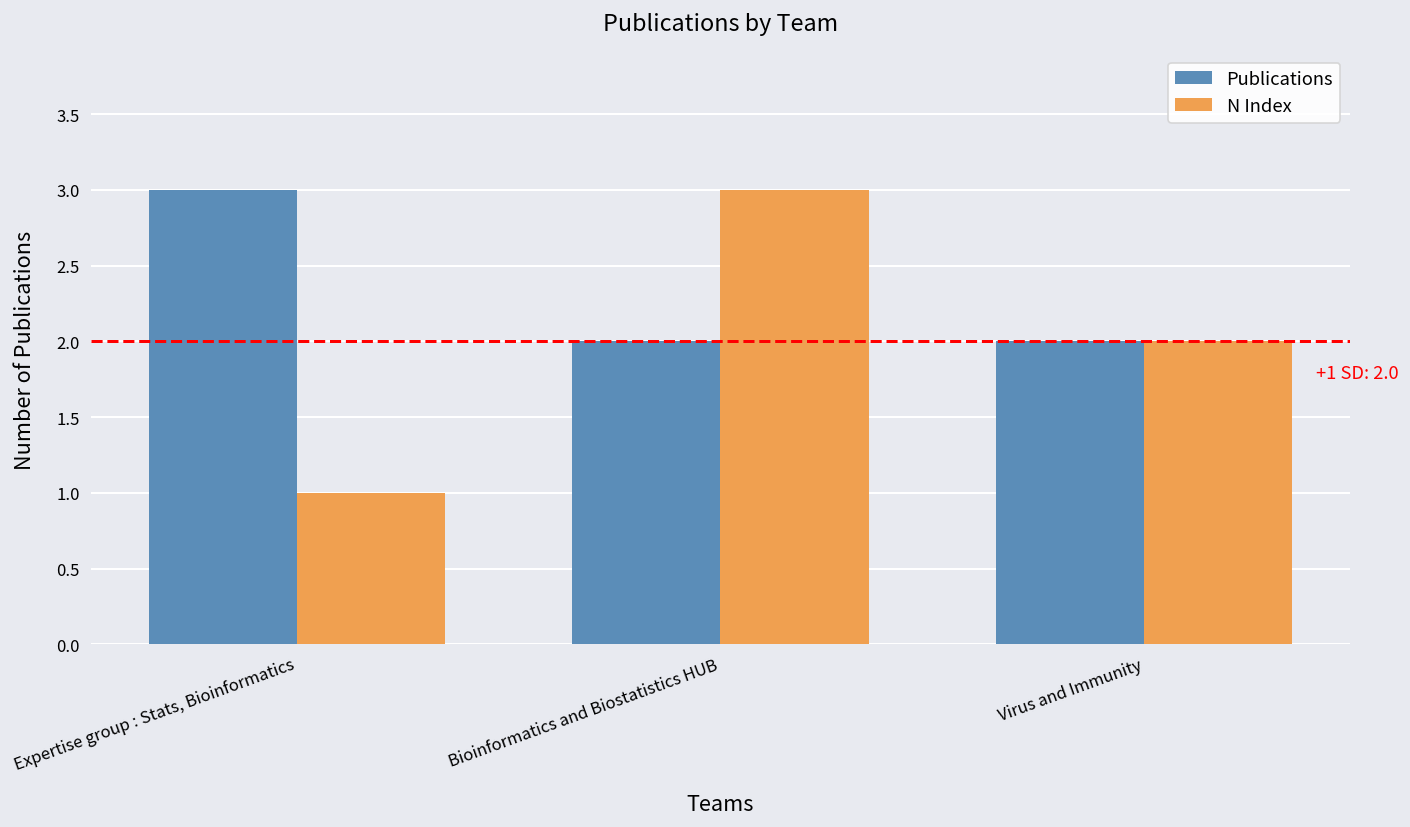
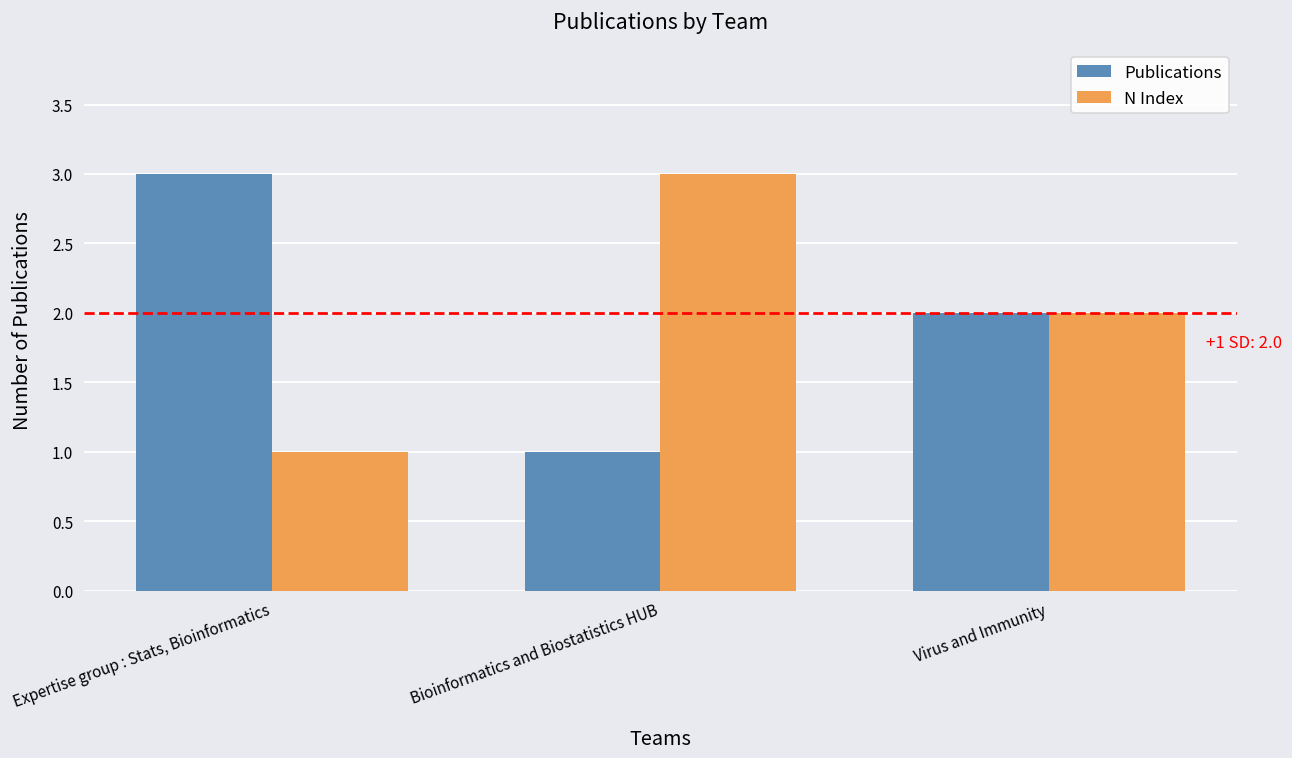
Publications, Bioinformatics and Biostatistics HUB: 2 -> 1
